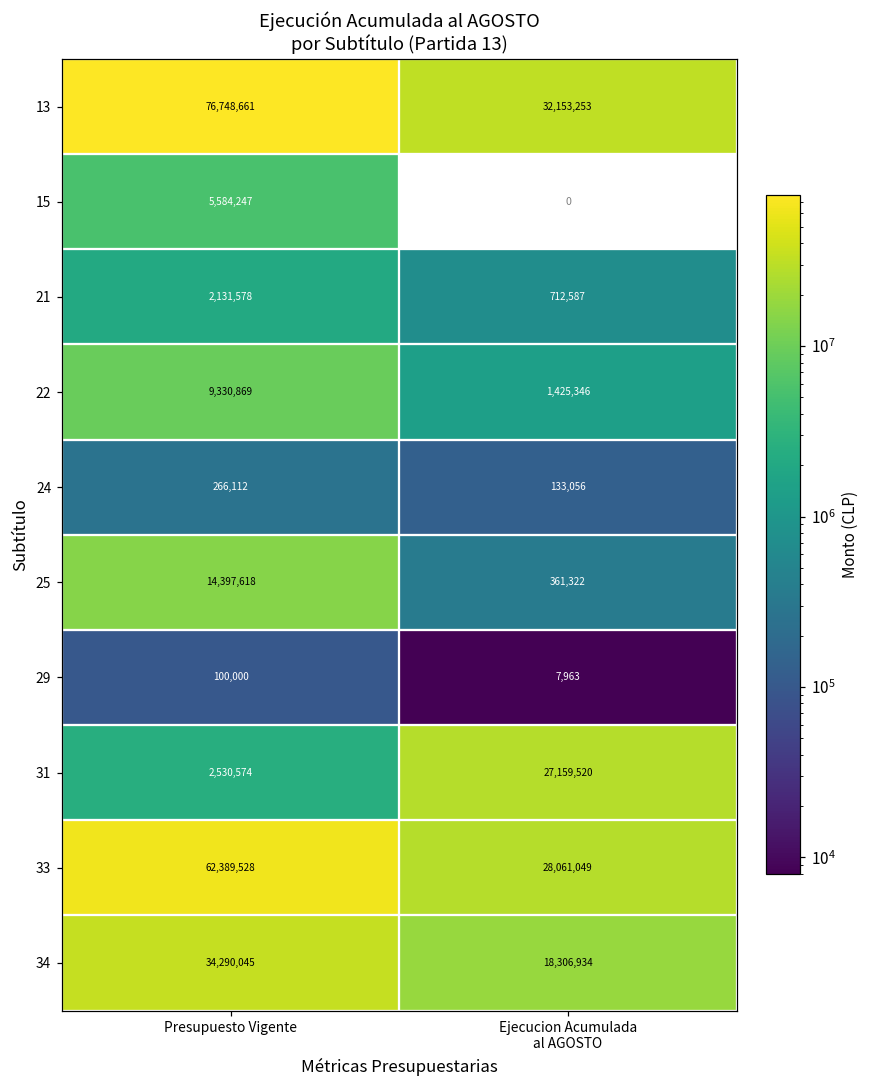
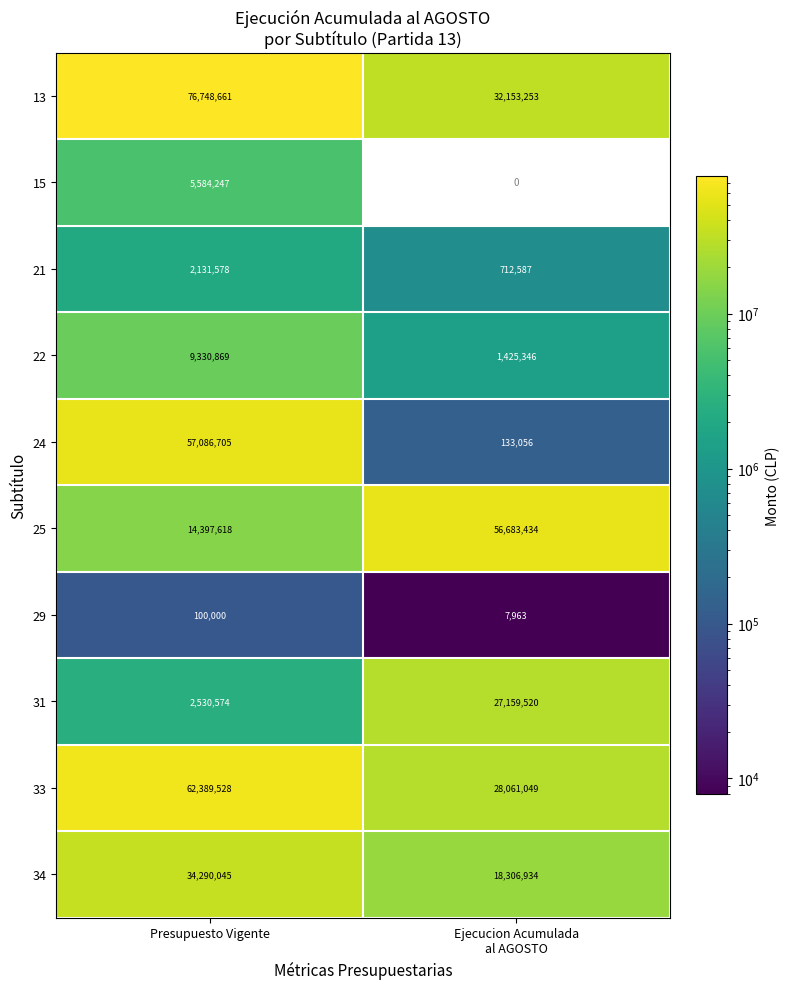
24, Presupuesto Vigente: 266,112 -> 57,086,705
25, Ejecucion Acumulada al AGOSTO: 361,322 -> 56,683,434
